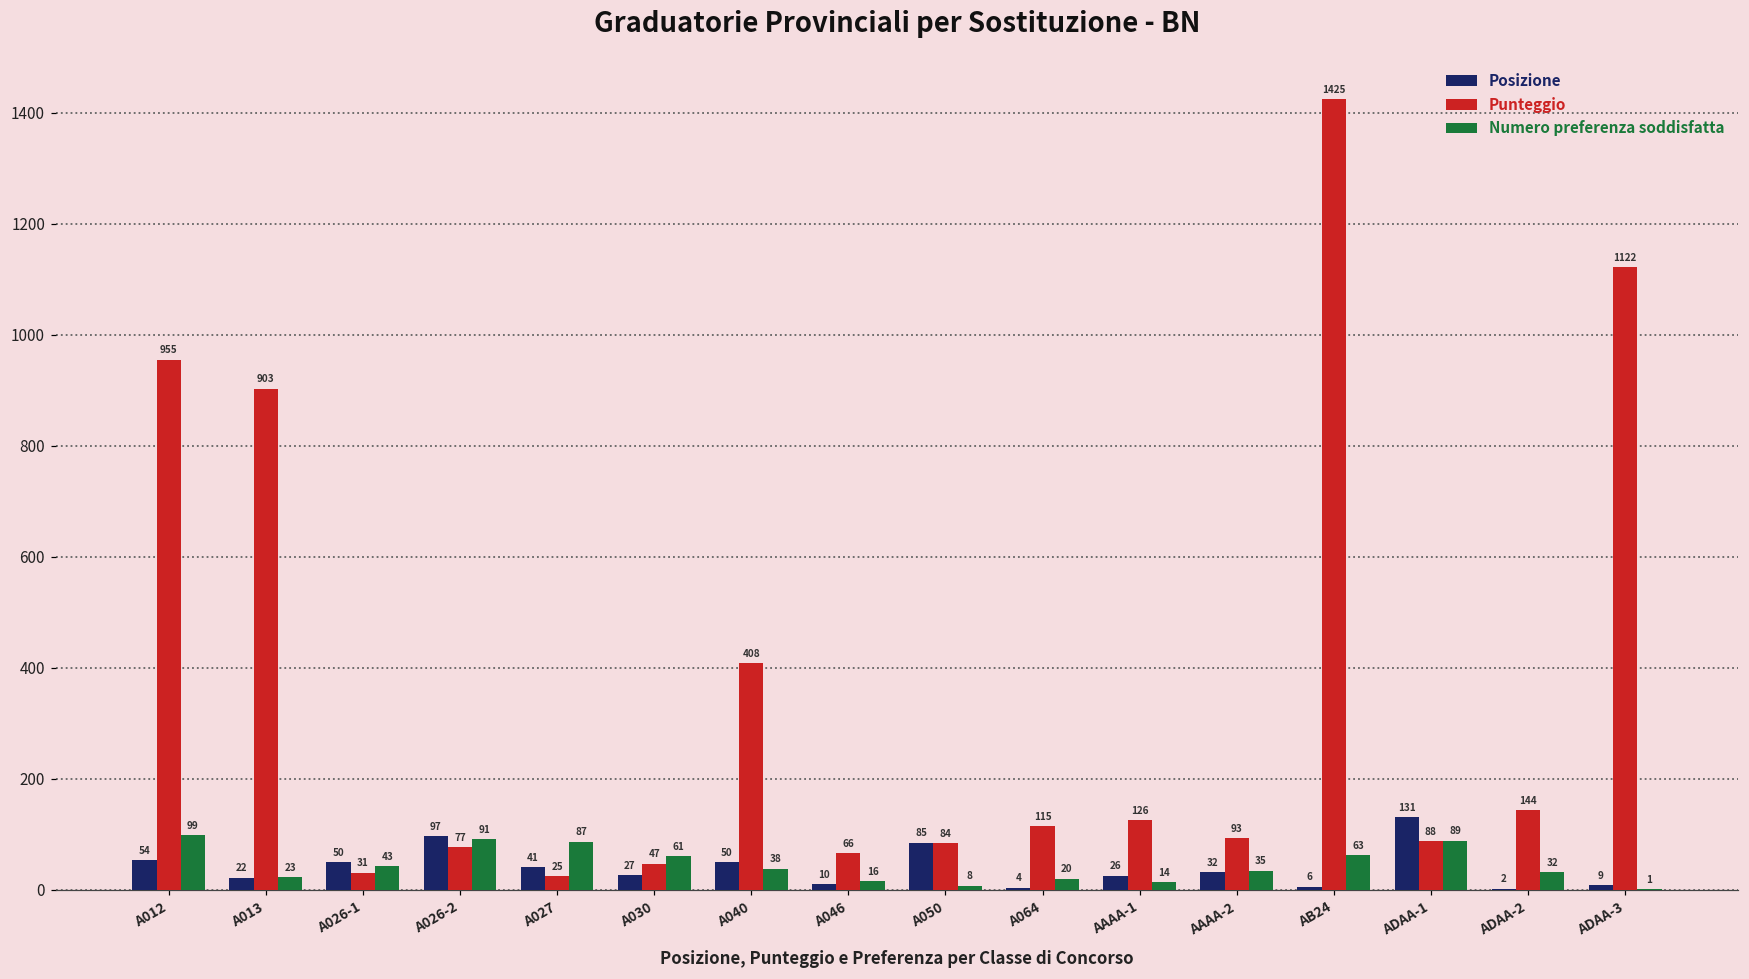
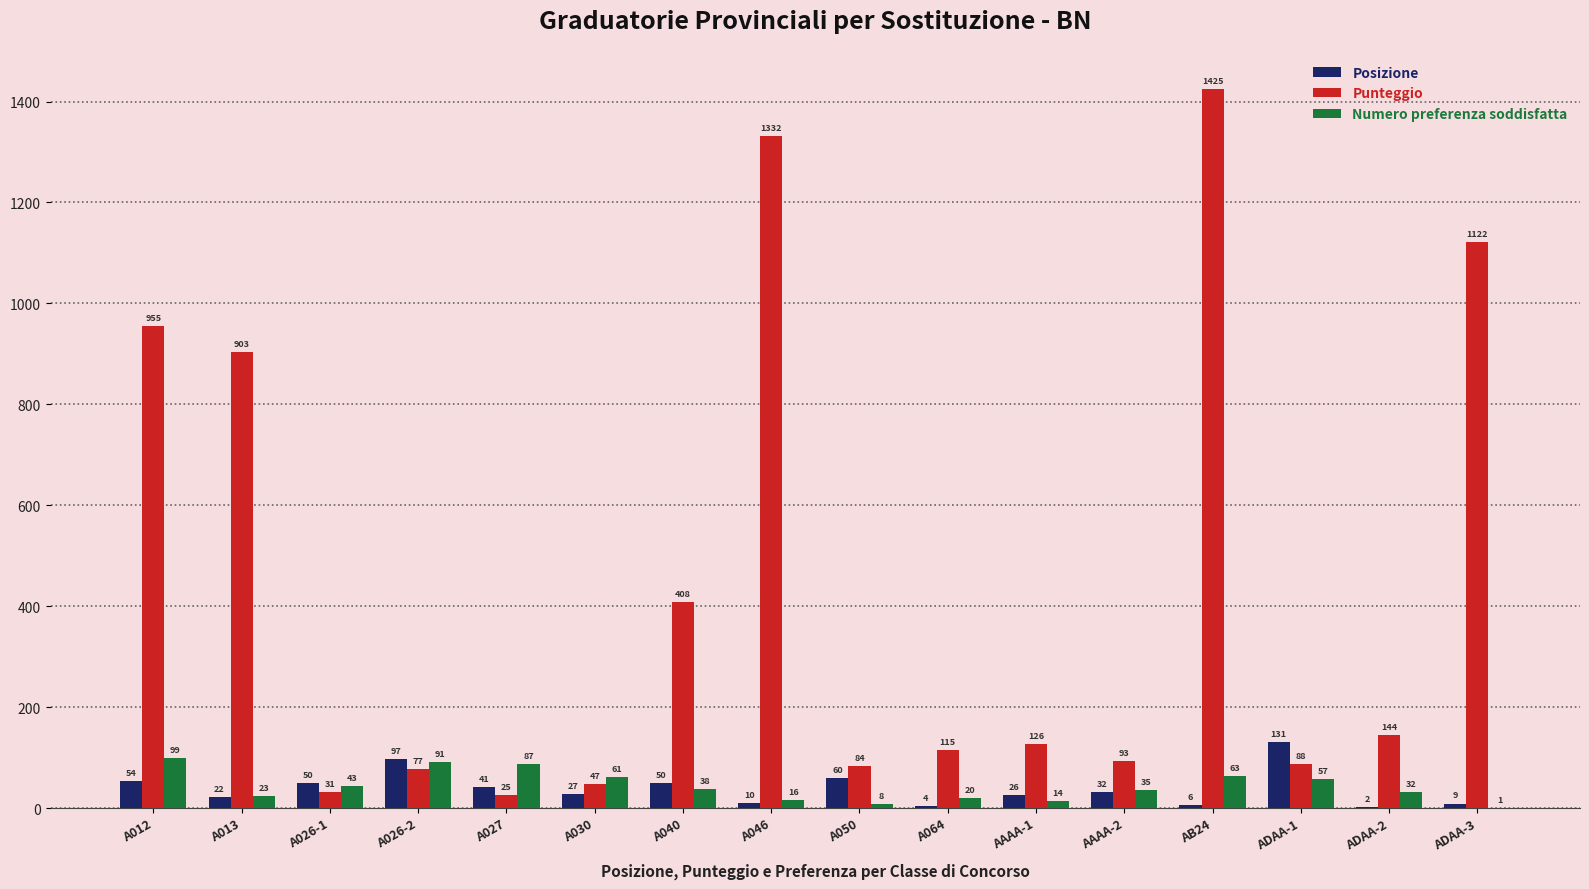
Punteggio, A046: 66 -> 1332
Posizione, A050: 85 -> 60
Numero preferenza soddisfatta, ADAA-1: 89 -> 57
